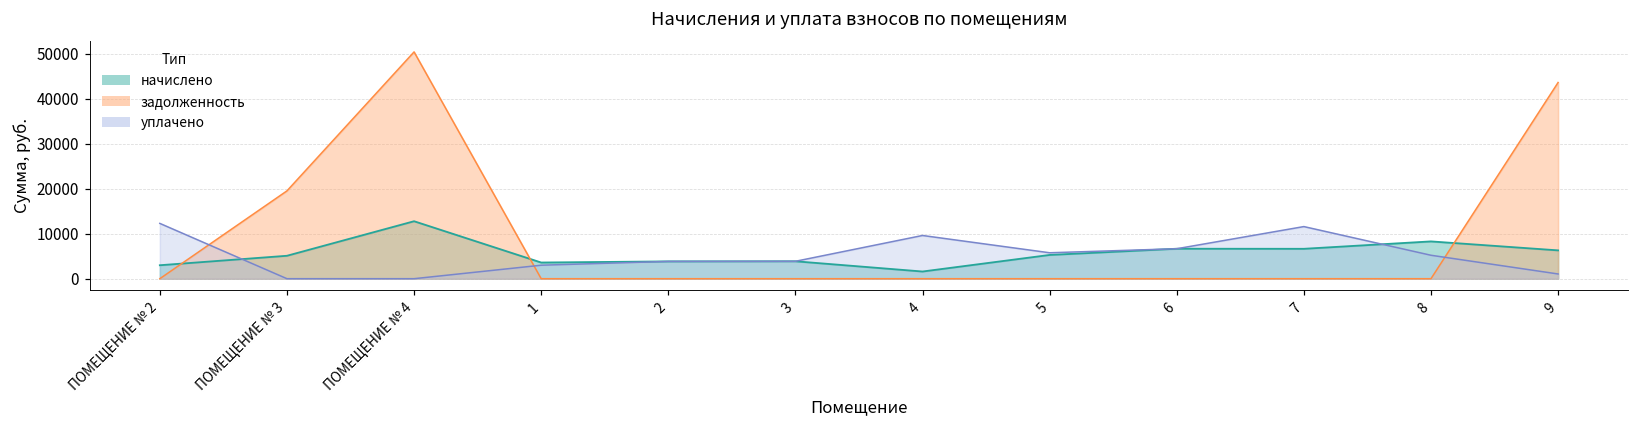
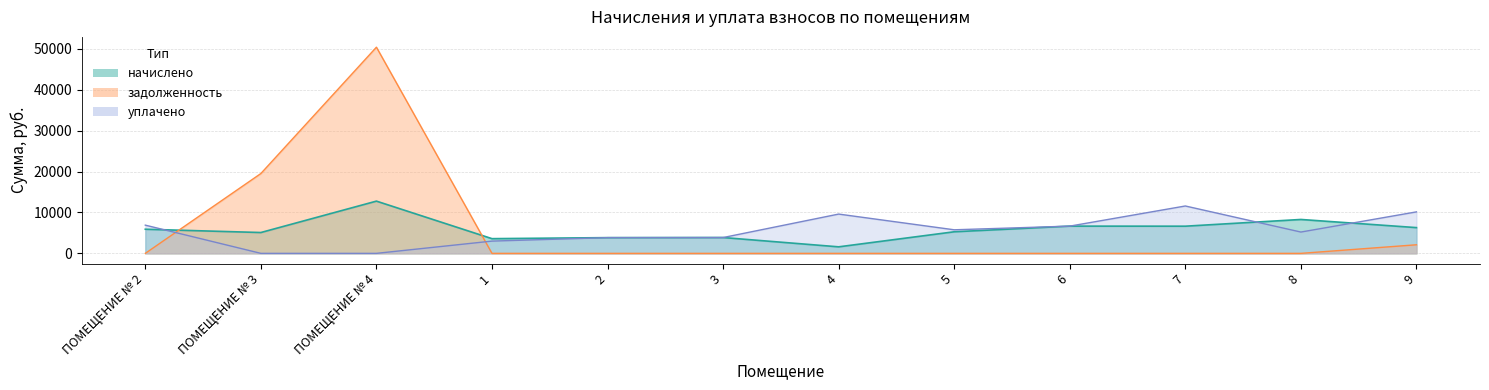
начислено, ПОМЕЩЕНИЕ № 2: 3000 -> 6000
уплачено, ПОМЕЩЕНИЕ № 2: 12000 -> 7000
задолженность, 9: 44000 -> 2000
уплачено, 9: 1000 -> 10000
